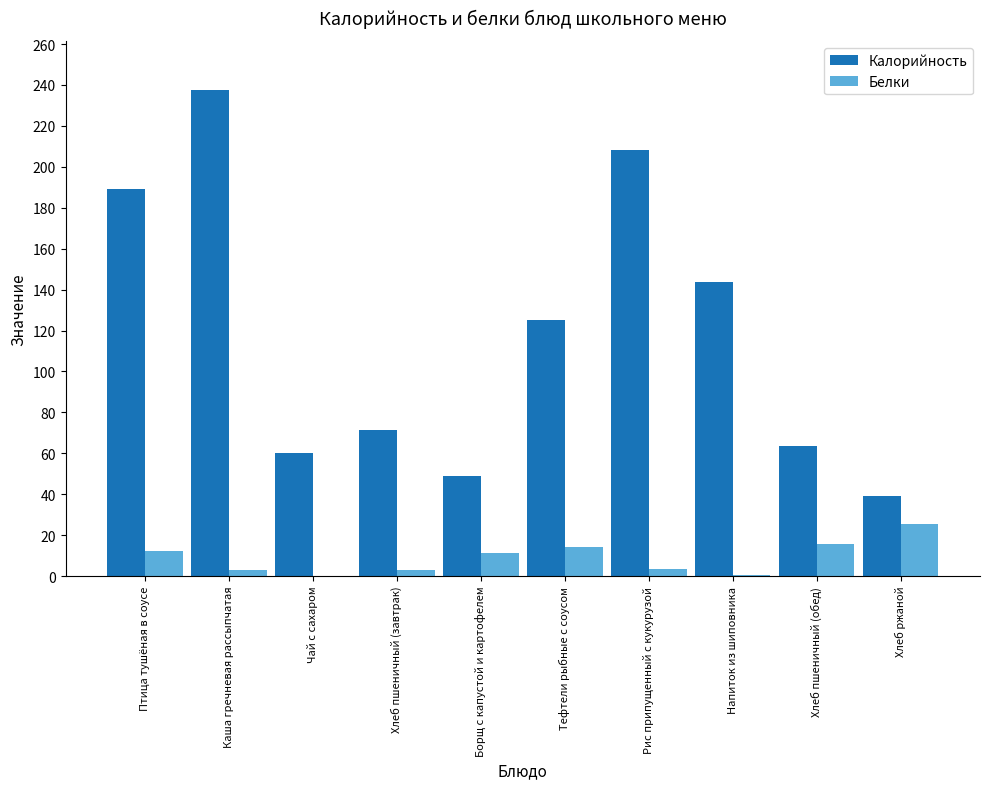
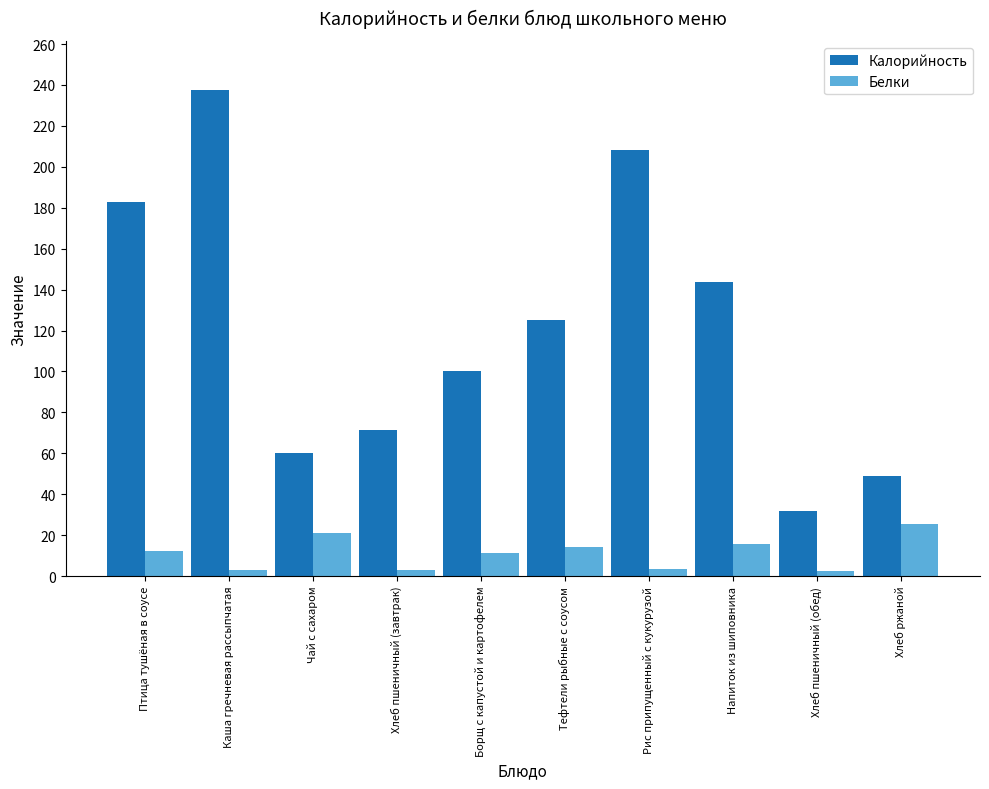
Калорийность, Птица тушёная в соусе: 189 -> 183
Белки, Чай с сахаром: 0 -> 21
Калорийность, Борщ с капустой и картофелем: 49 -> 100
Белки, Напиток из шиповника: 1 -> 16
Калорийность, Хлеб пшеничный (обед): 64 -> 32
Белки, Хлеб пшеничный (обед): 16 -> 2
Калорийность, Хлеб ржаной: 39 -> 49
